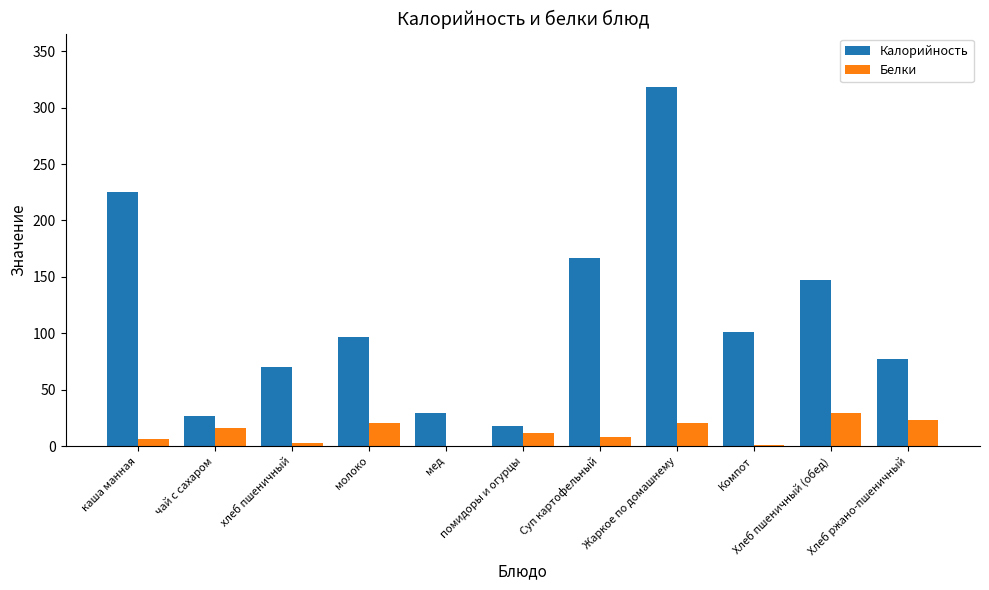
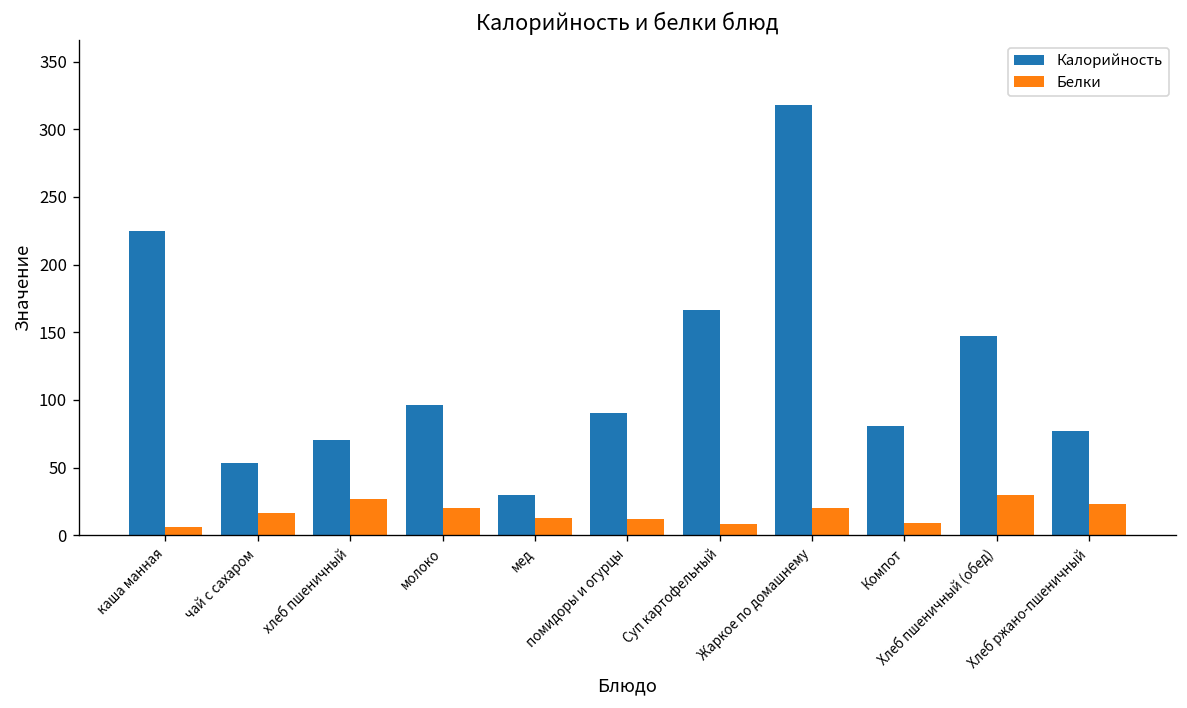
Калорийность, чай с сахаром: 27 -> 53
Белки, хлеб пшеничный: 2 -> 27
Белки, мед: 0 -> 12
Калорийность, помидоры и огурцы: 18 -> 90
Калорийность, Компот: 101 -> 81
Белки, Компот: 1 -> 9
